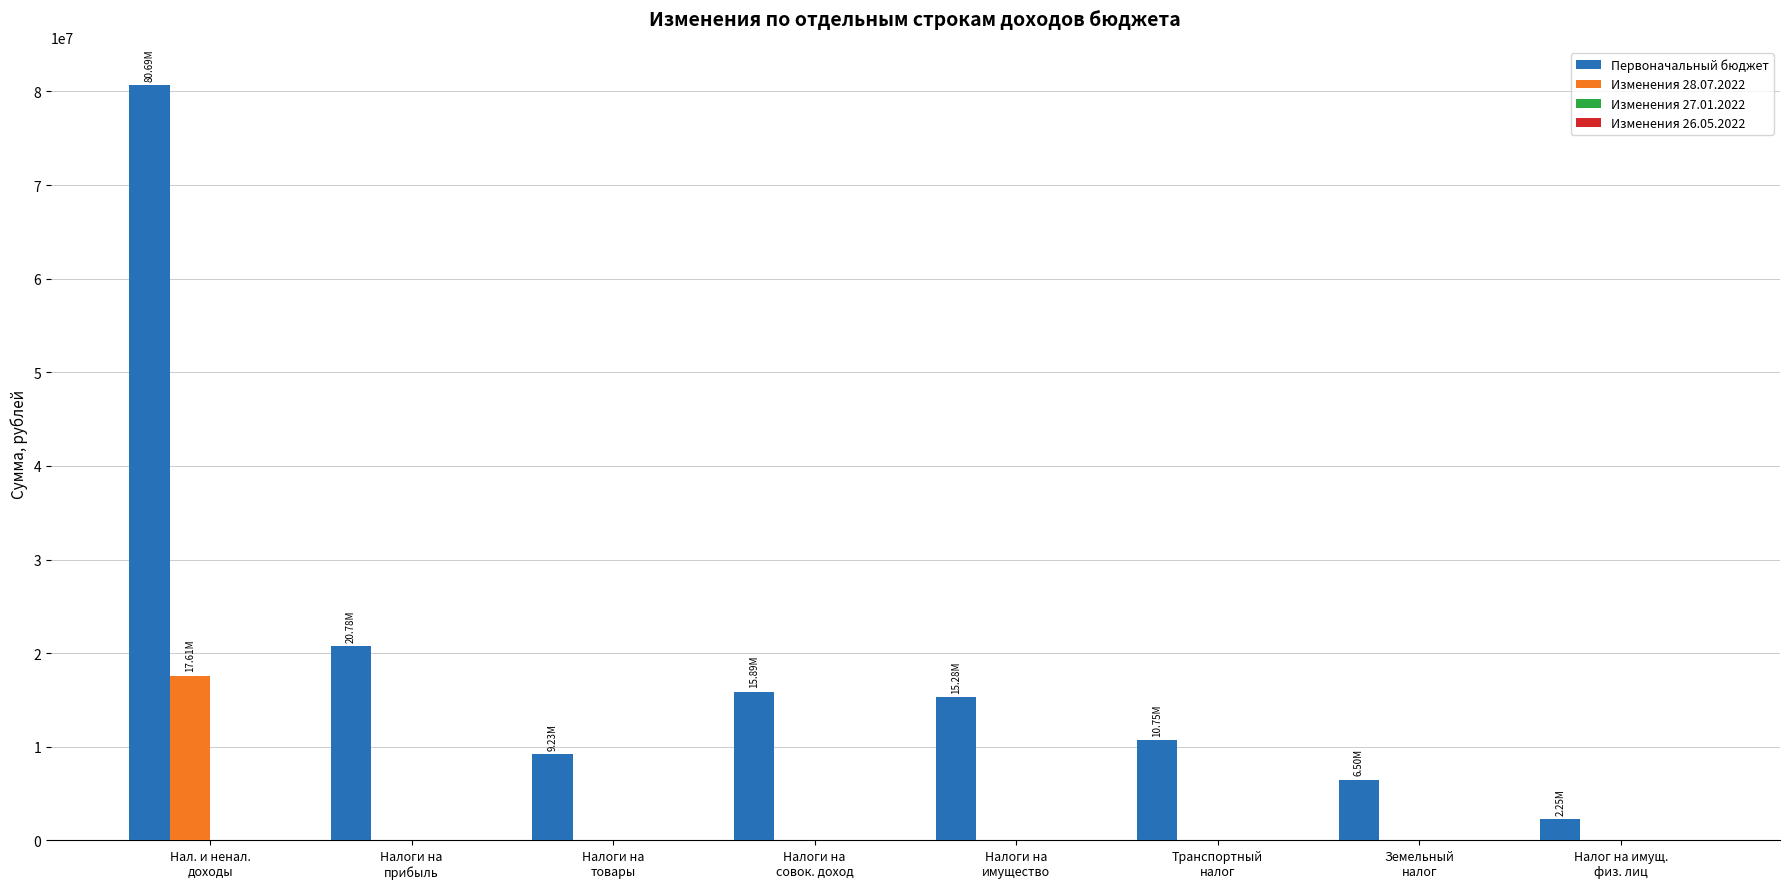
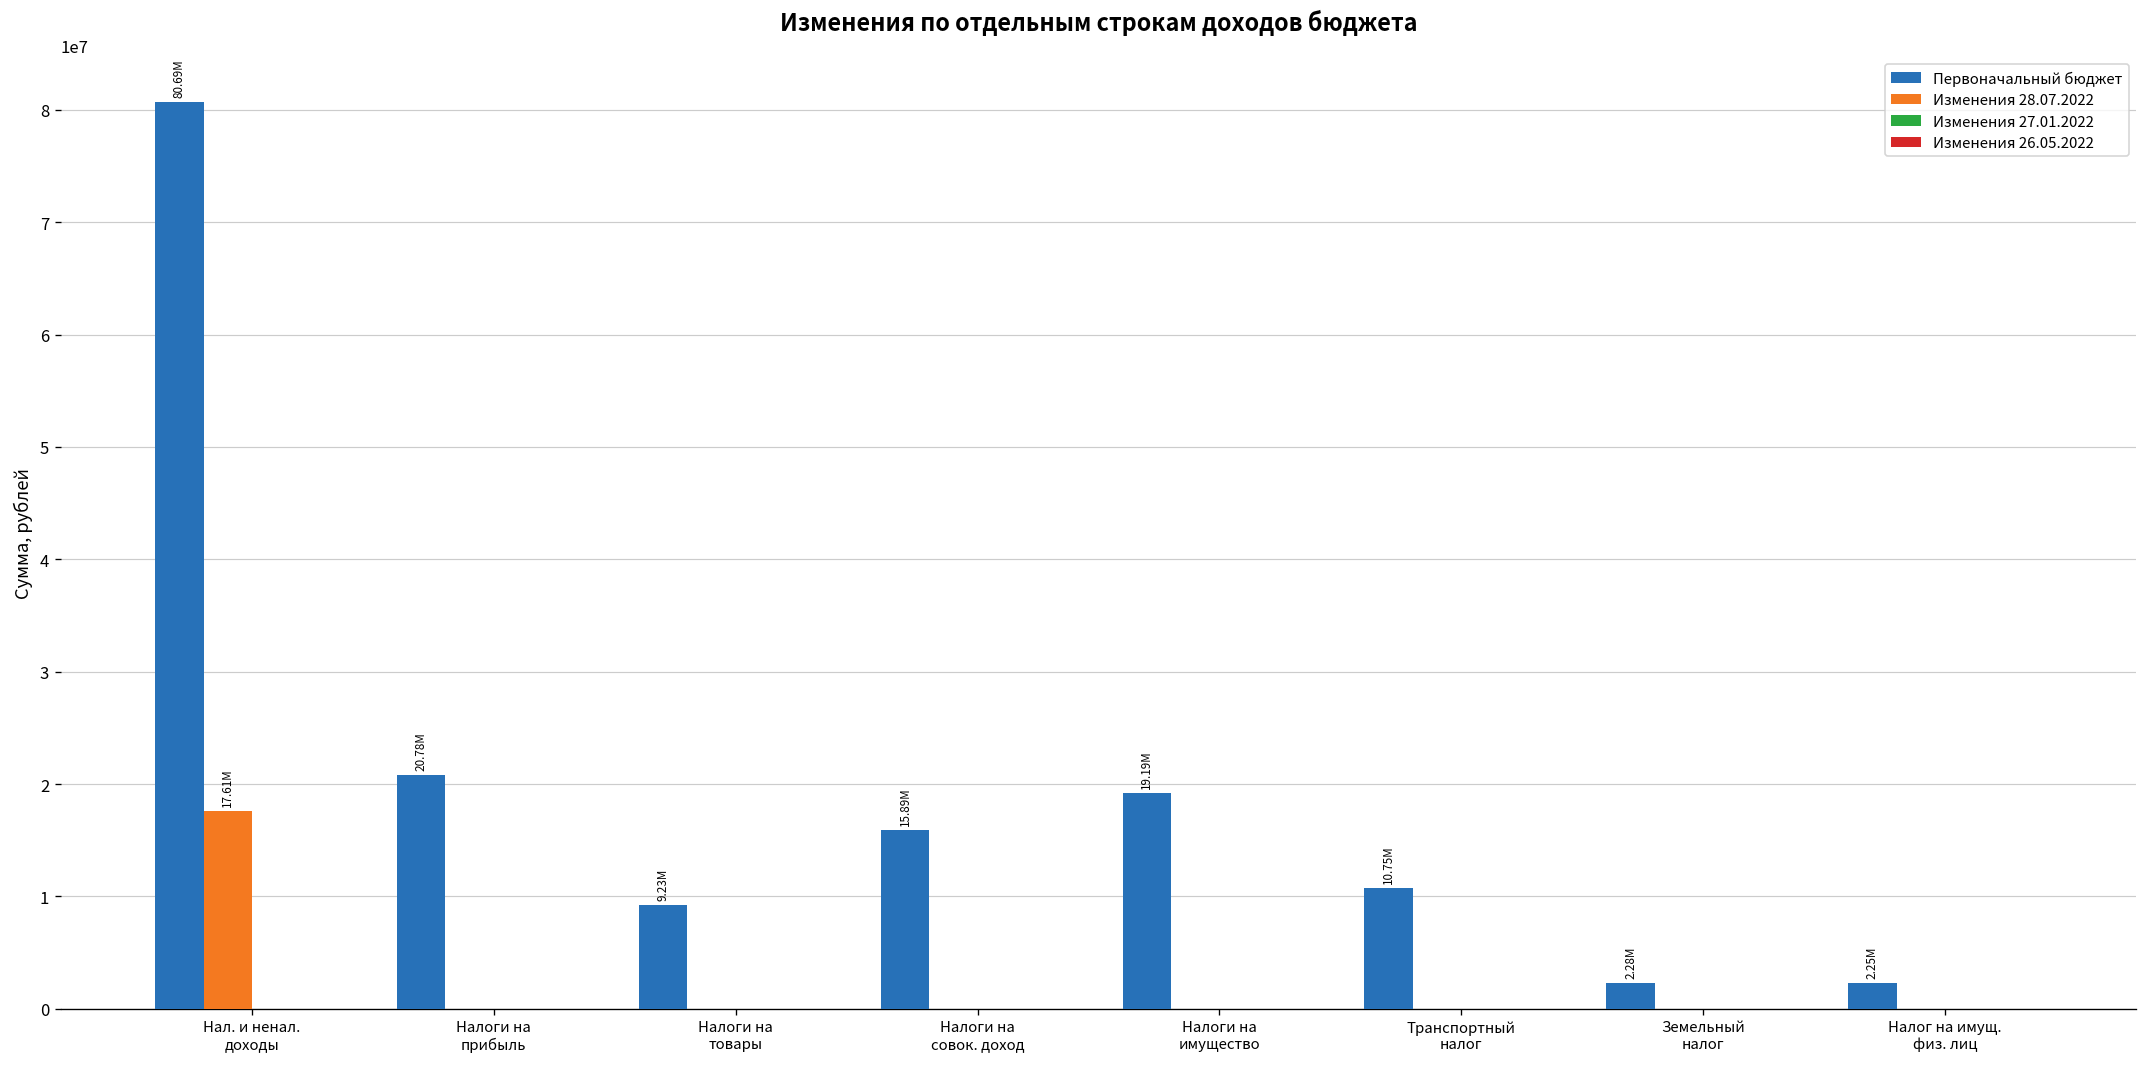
Первоначальный бюджет, Налоги на имущество: 15.28M -> 19.19M
Первоначальный бюджет, Земельный налог: 6.50M -> 2.28M
